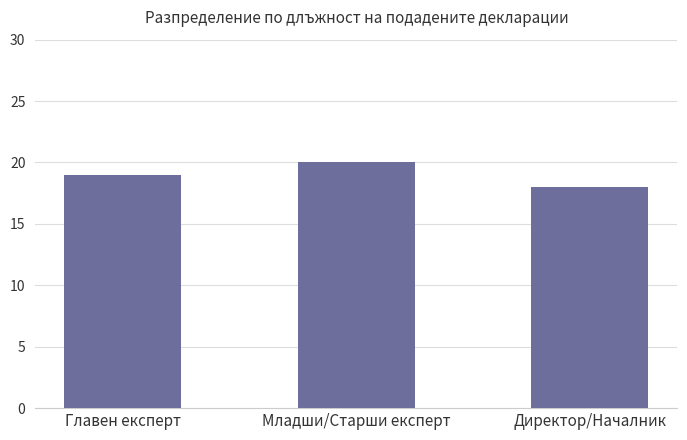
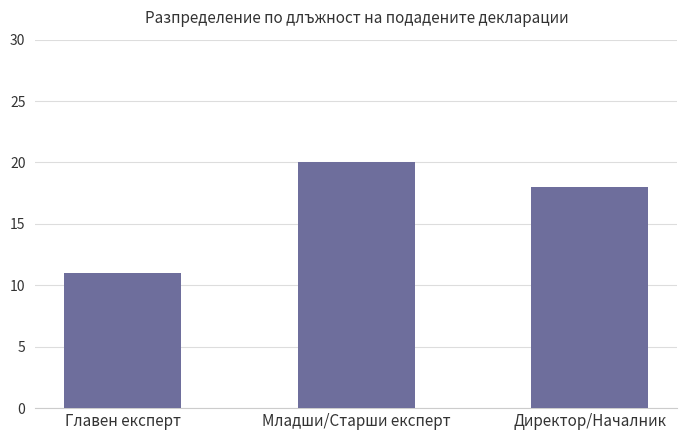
Главен експерт: 19 -> 11
